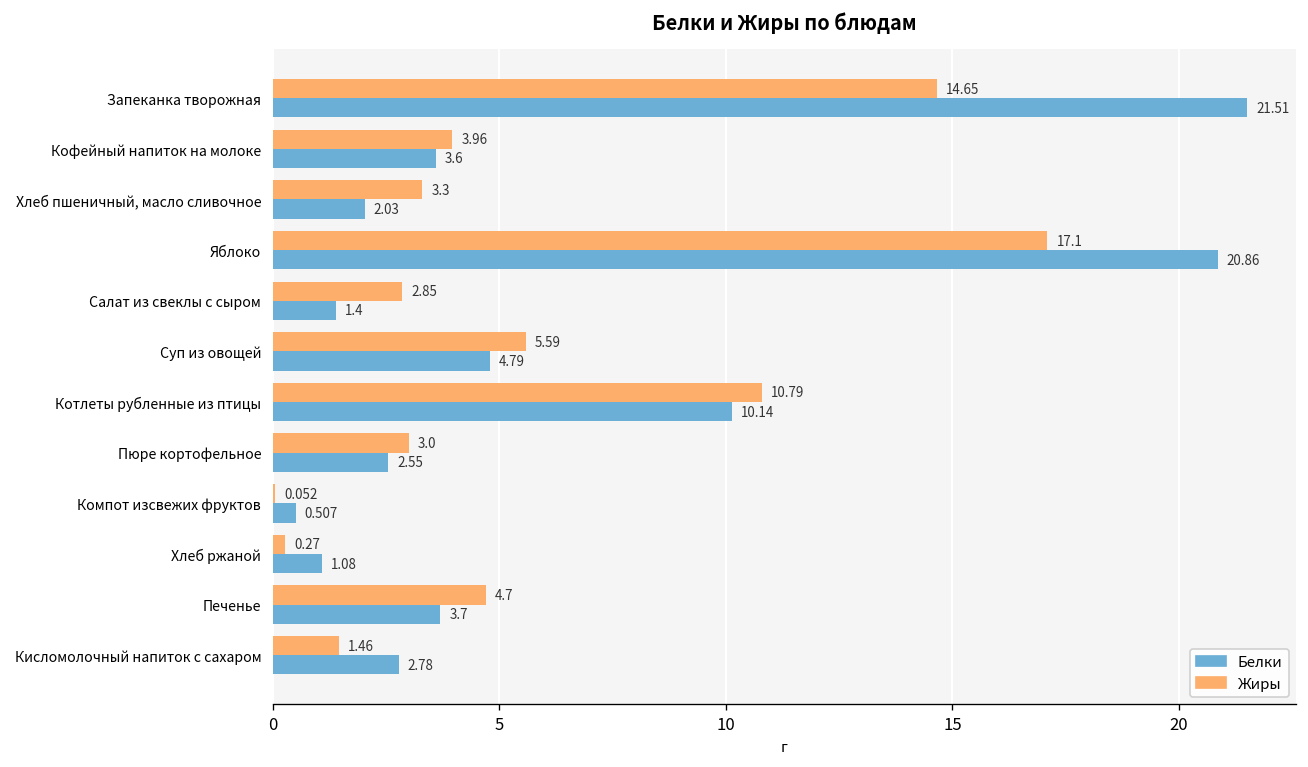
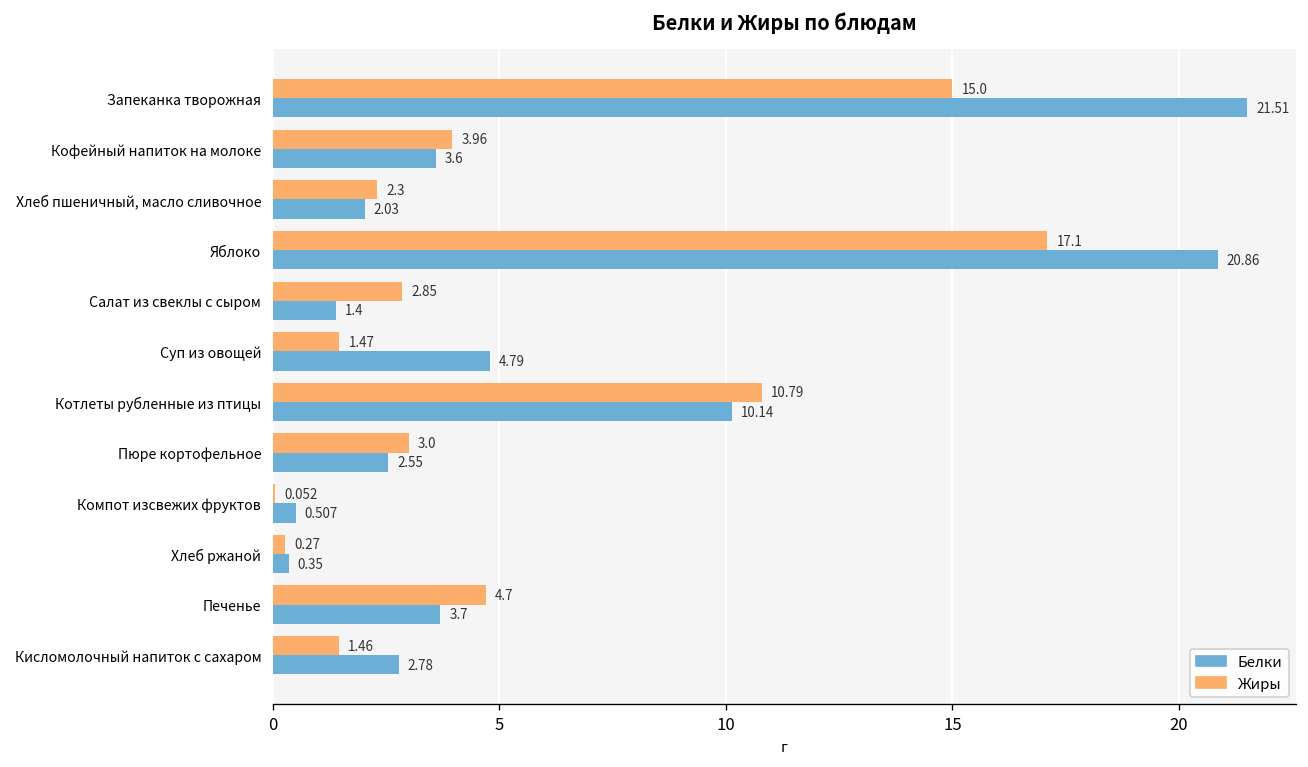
Жиры, Запеканка творожная: 14.65 -> 15.0
Жиры, Хлеб пшеничный, масло сливочное: 3.3 -> 2.3
Жиры, Суп из овощей: 5.59 -> 1.47
Белки, Хлеб ржаной: 1.08 -> 0.35
